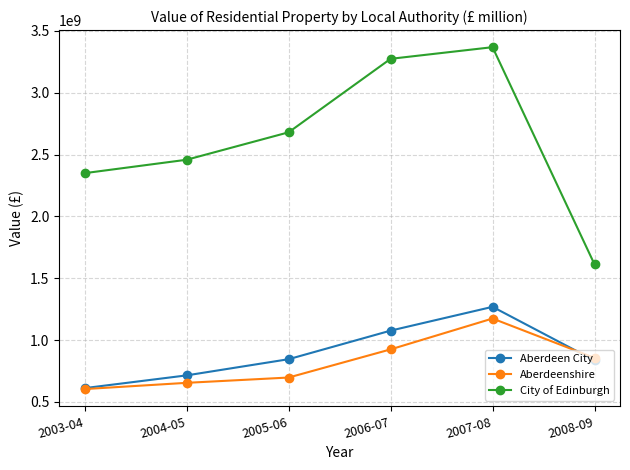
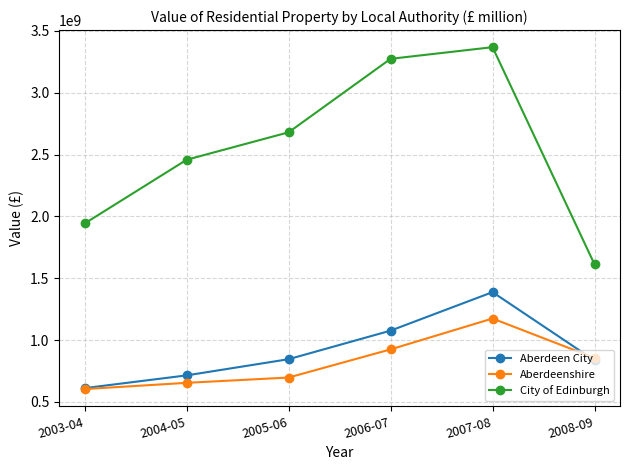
City of Edinburgh, 2003-04: 2350000000 -> 1940000000
Aberdeen City, 2007-08: 1270000000 -> 1390000000
